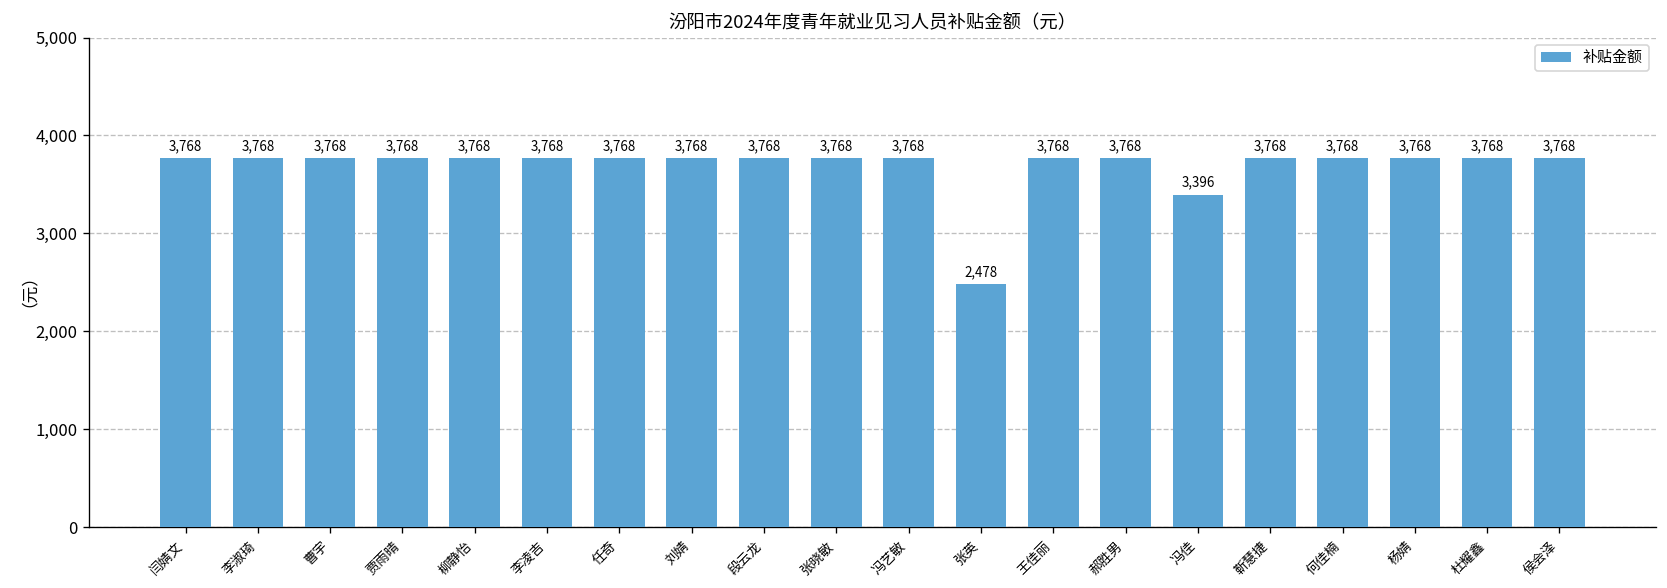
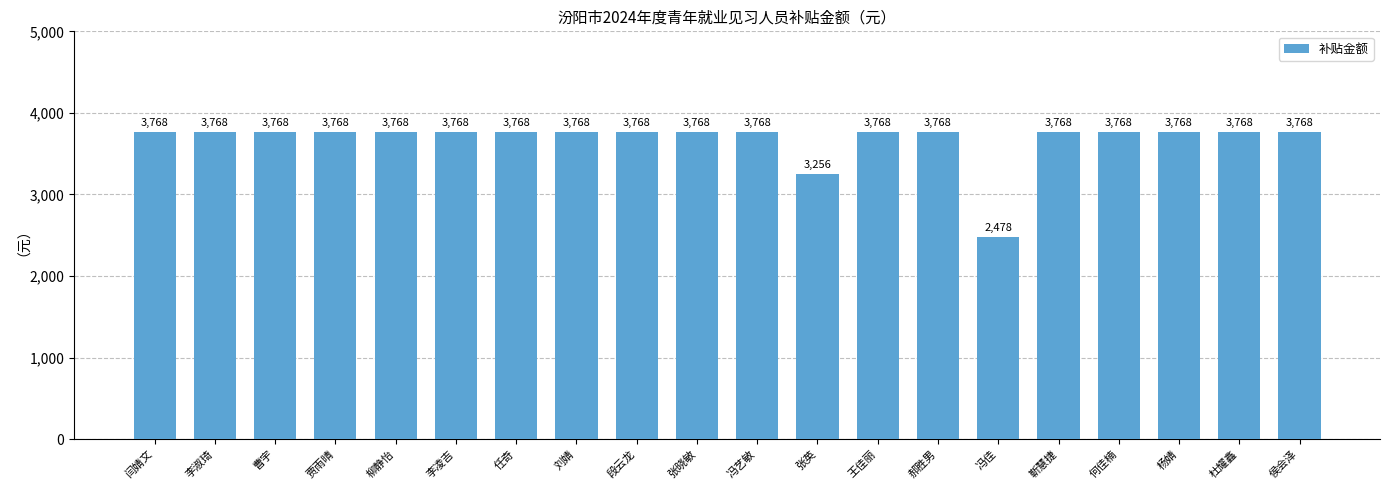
张英: 2,478 -> 3,256
冯佳: 3,396 -> 2,478
